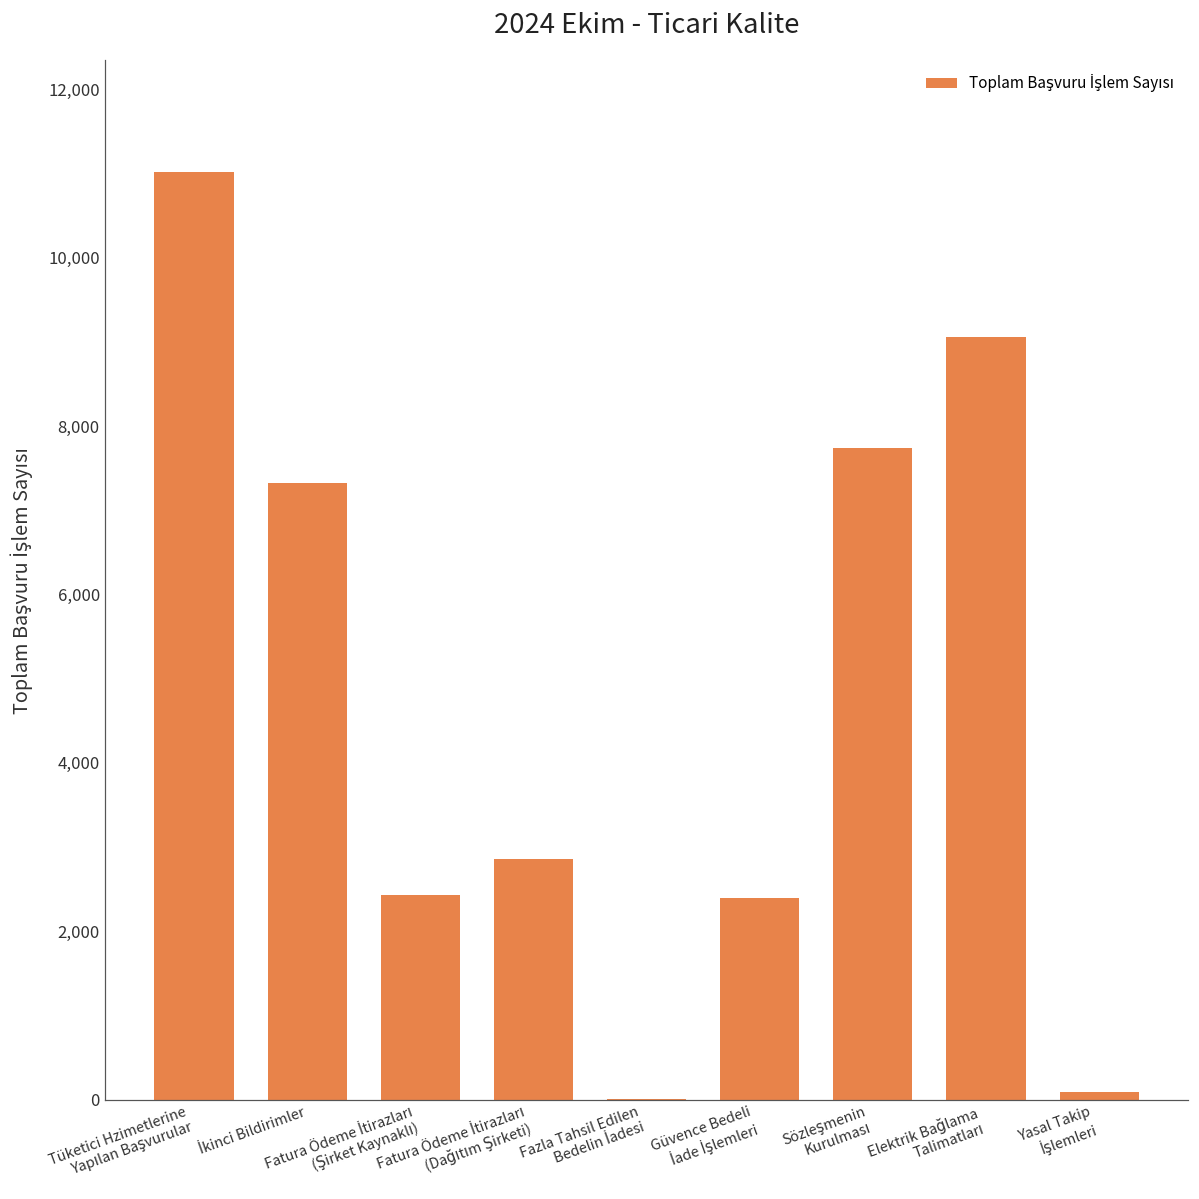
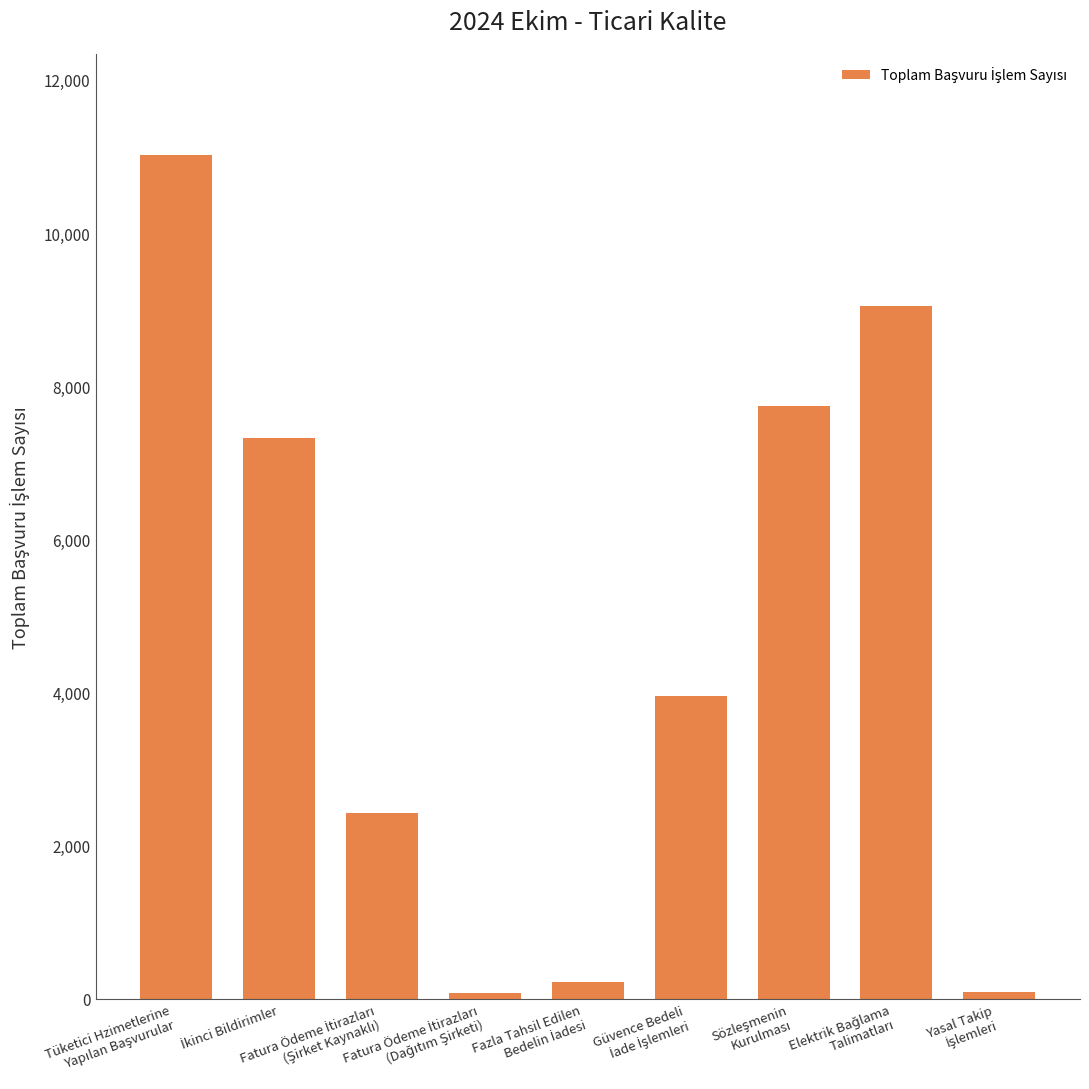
Fatura Ödeme İtirazları (Dağıtım Şirketi): 2,900 -> 100
Fazla Tahsil Edilen Bedelin İadesi: 0 -> 200
Güvence Bedeli İade İşlemleri: 2,400 -> 3,900
